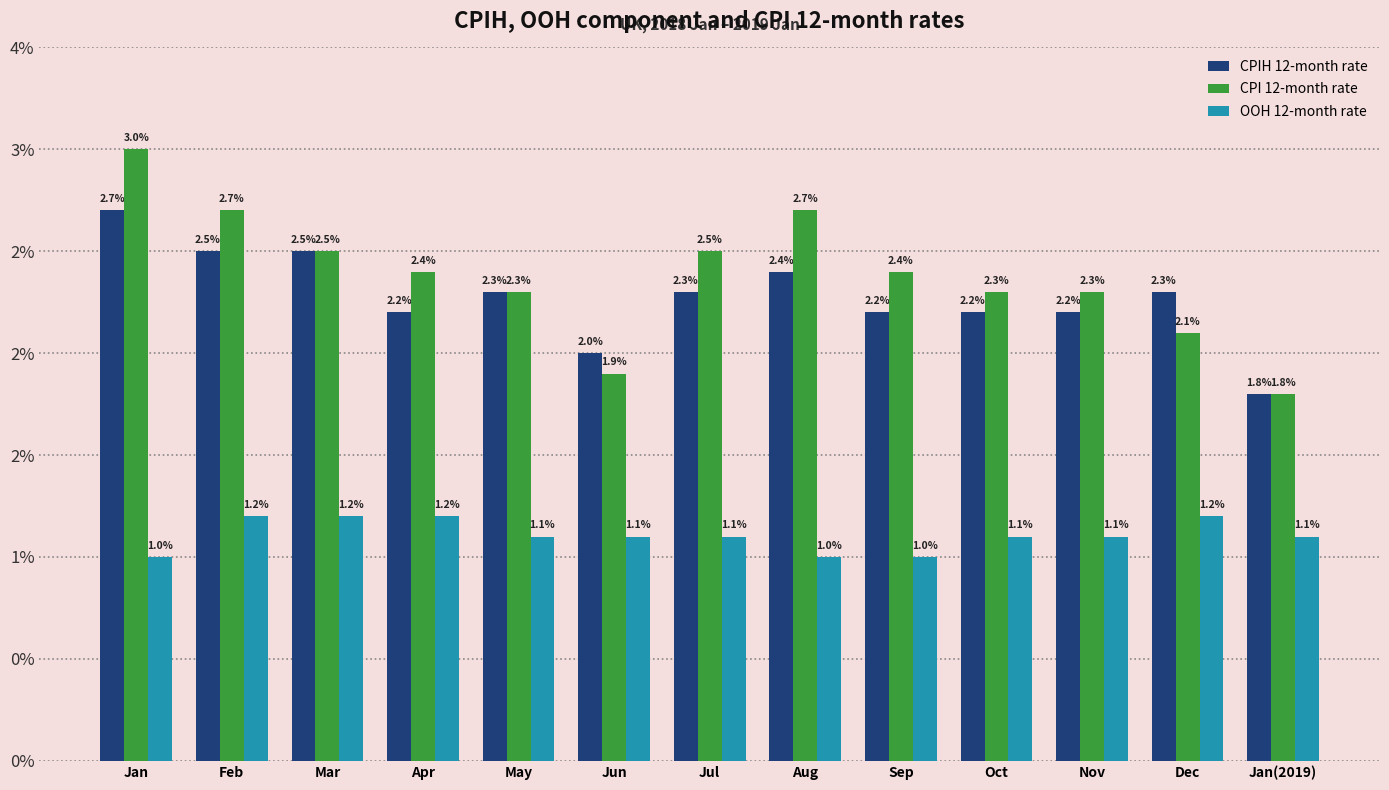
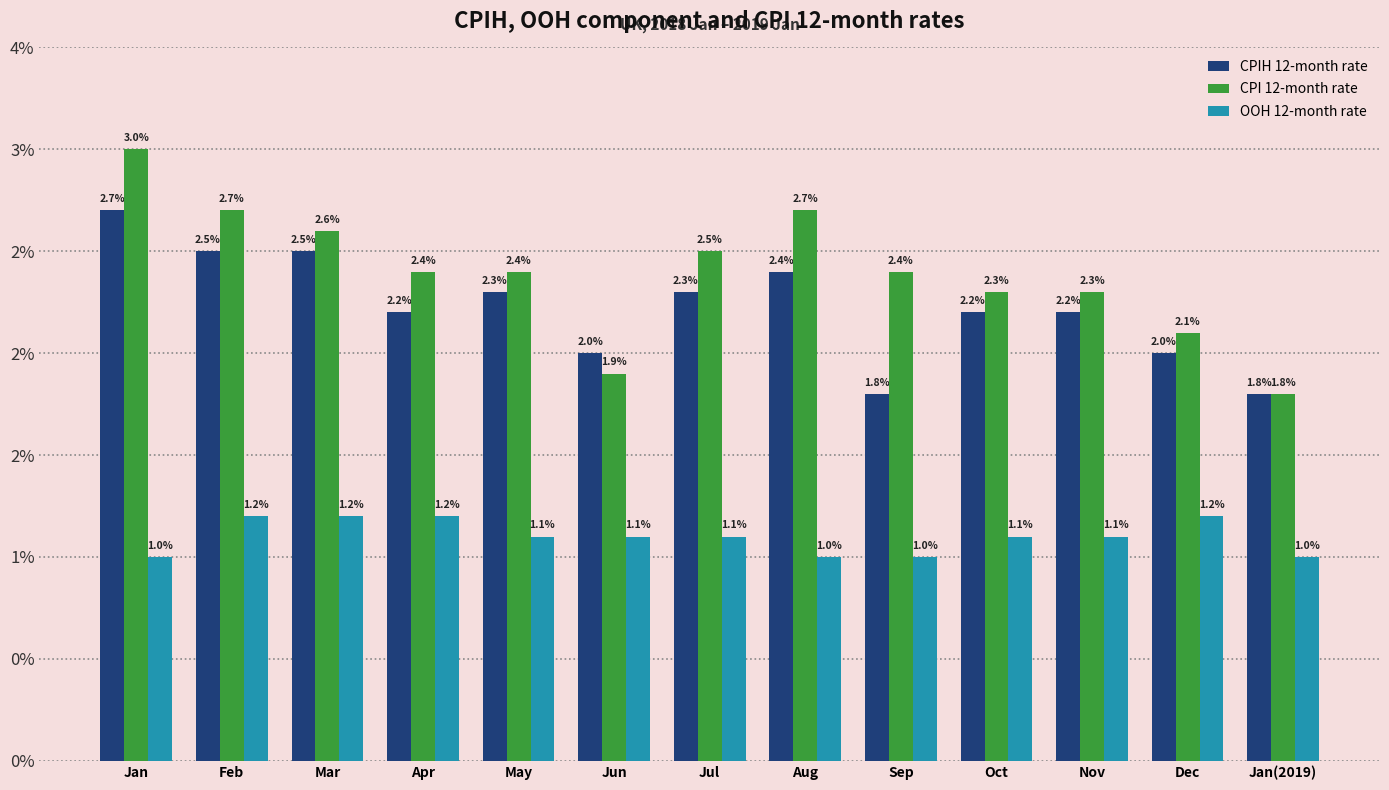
CPI 12-month rate, Mar: 2.5% -> 2.6%
CPI 12-month rate, May: 2.3% -> 2.4%
CPIH 12-month rate, Sep: 2.2% -> 1.8%
CPIH 12-month rate, Dec: 2.3% -> 2.0%
OOH 12-month rate, Jan(2019): 1.1% -> 1.0%
